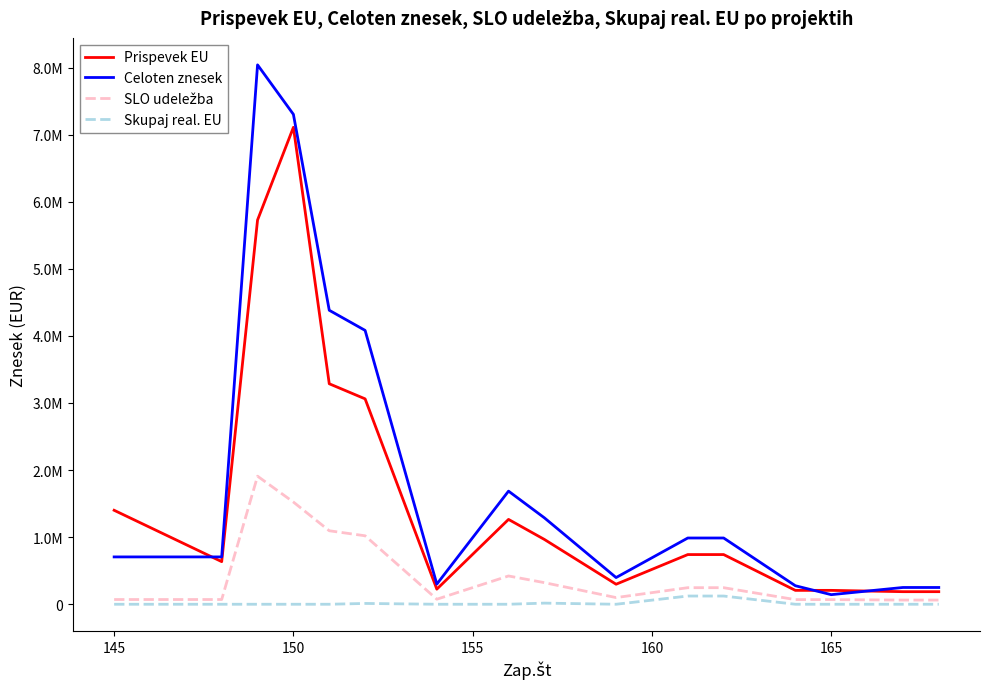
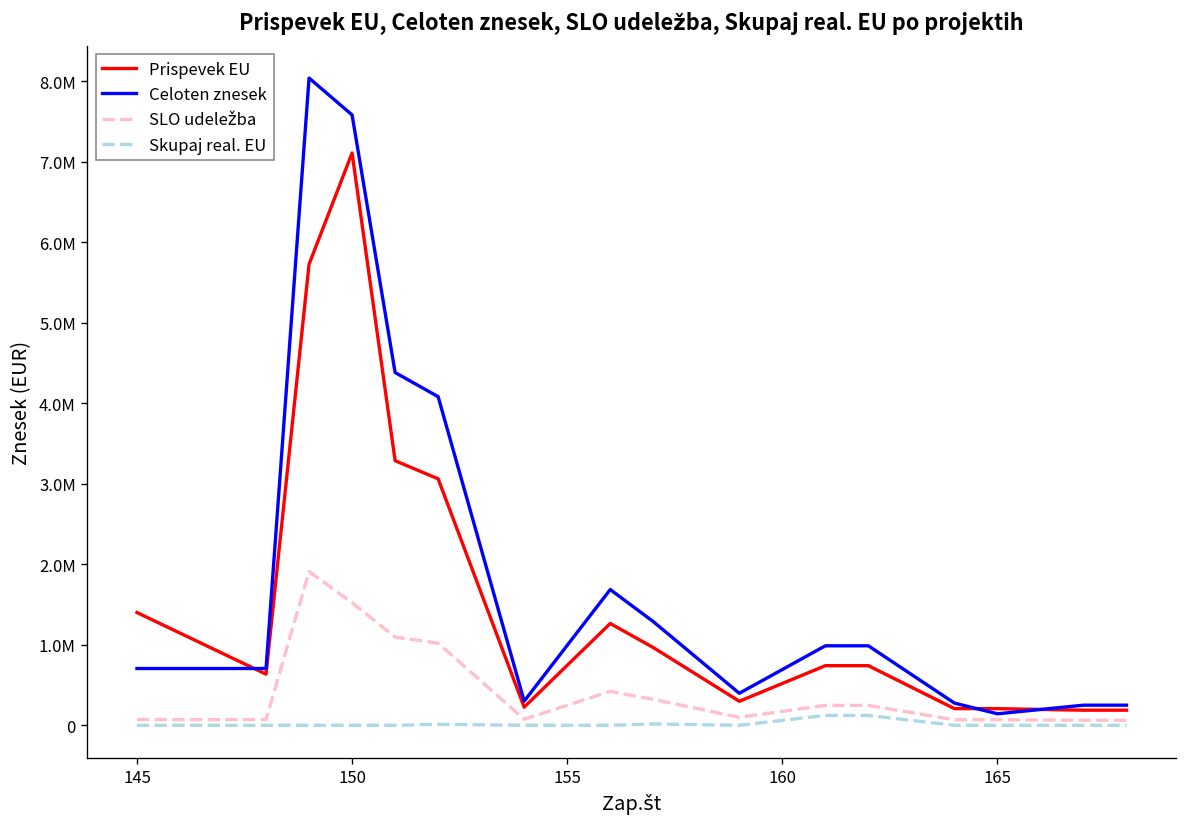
Celoten znesek, 150: 7300000 -> 7600000
